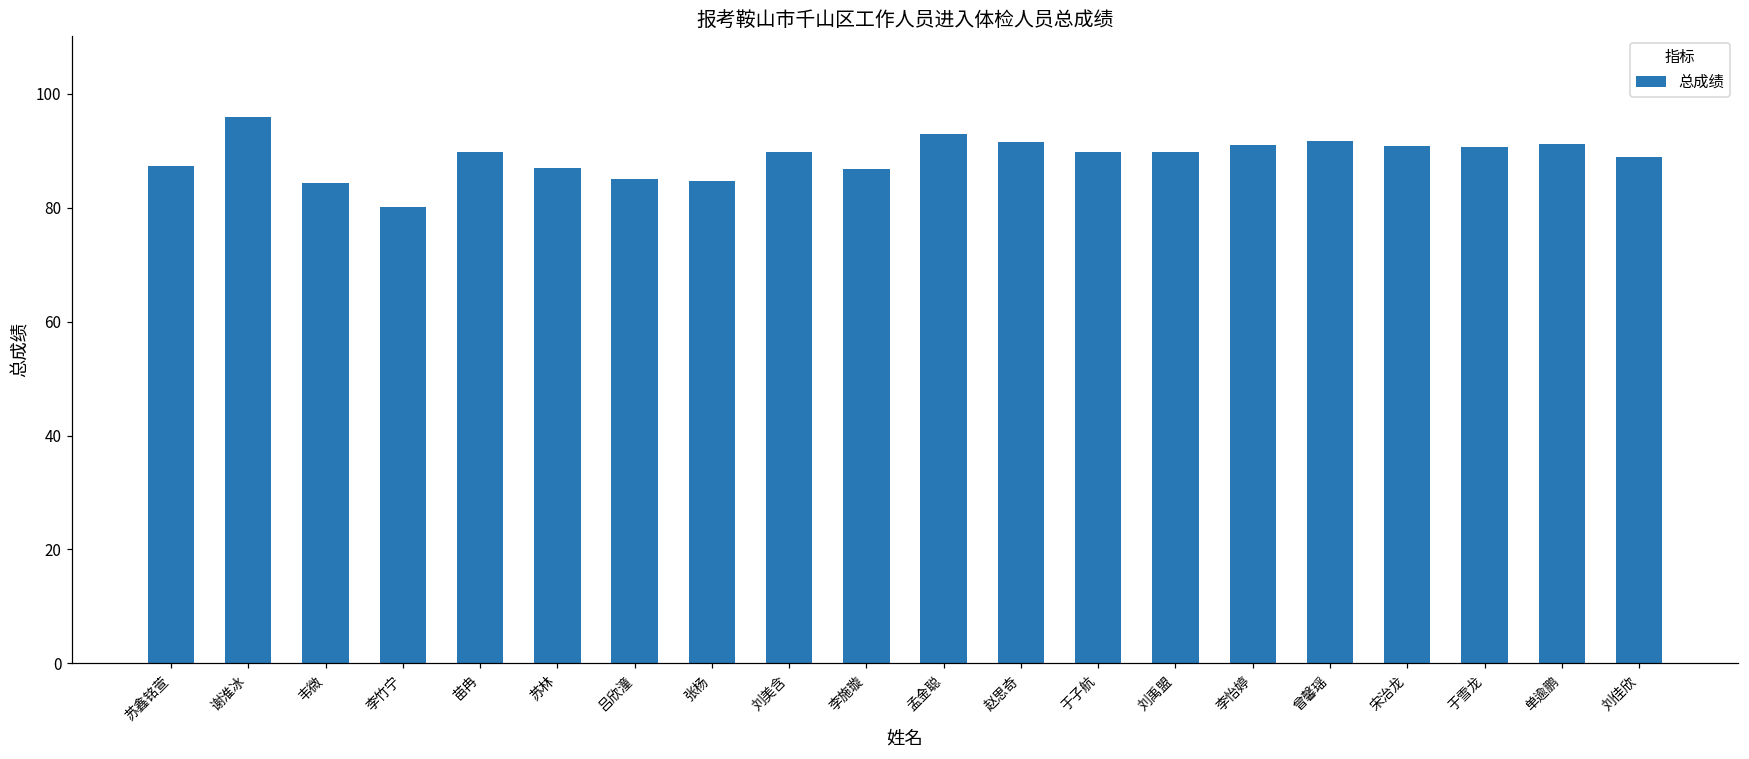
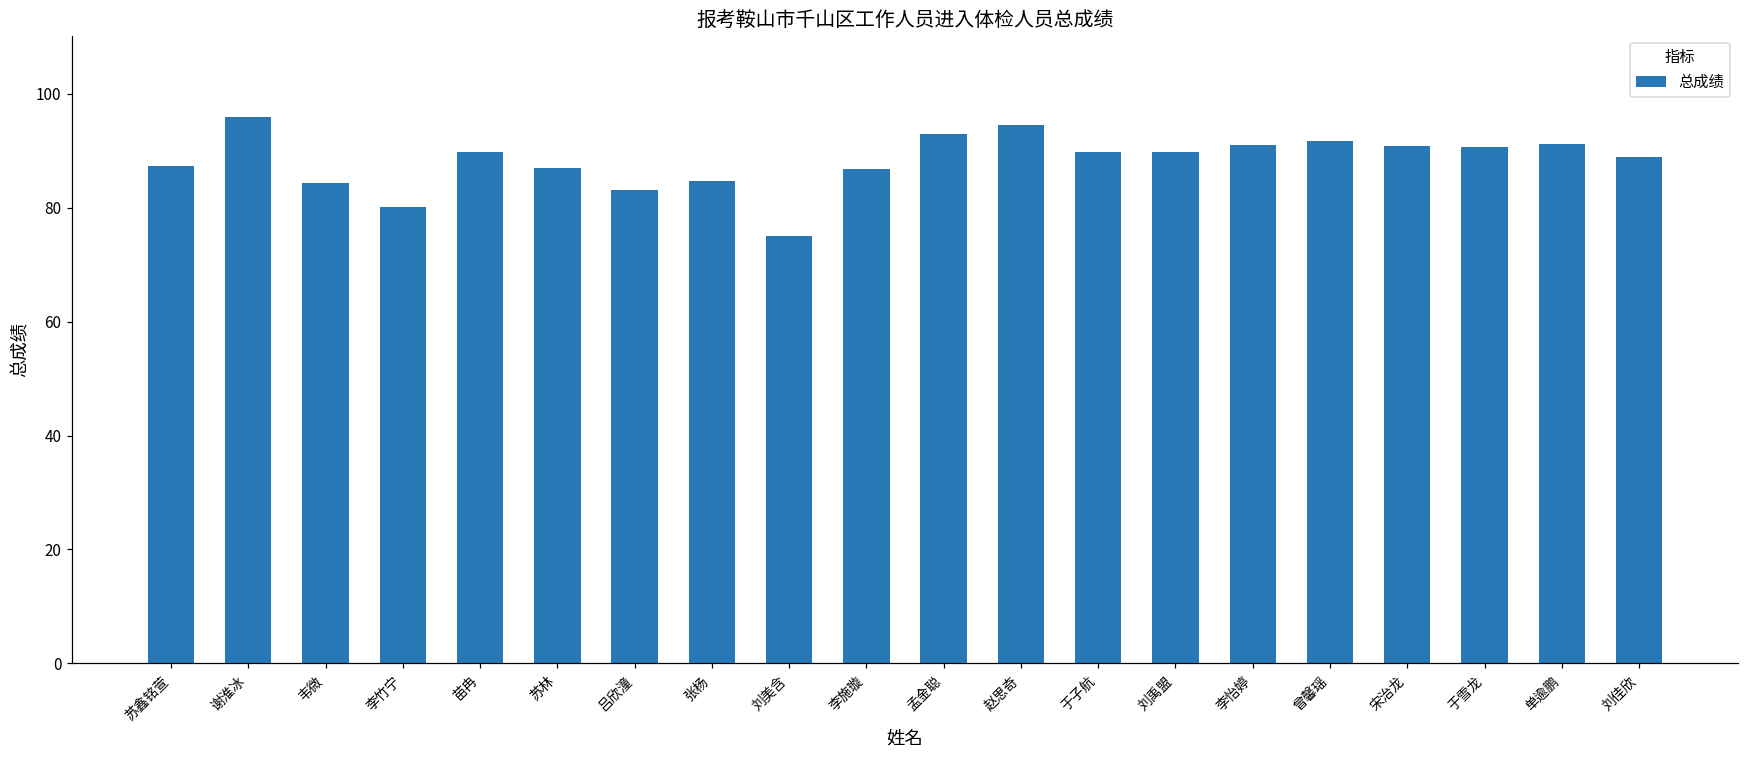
吕欣潼: 85 -> 83
刘美含: 90 -> 75
赵思奇: 91 -> 94
